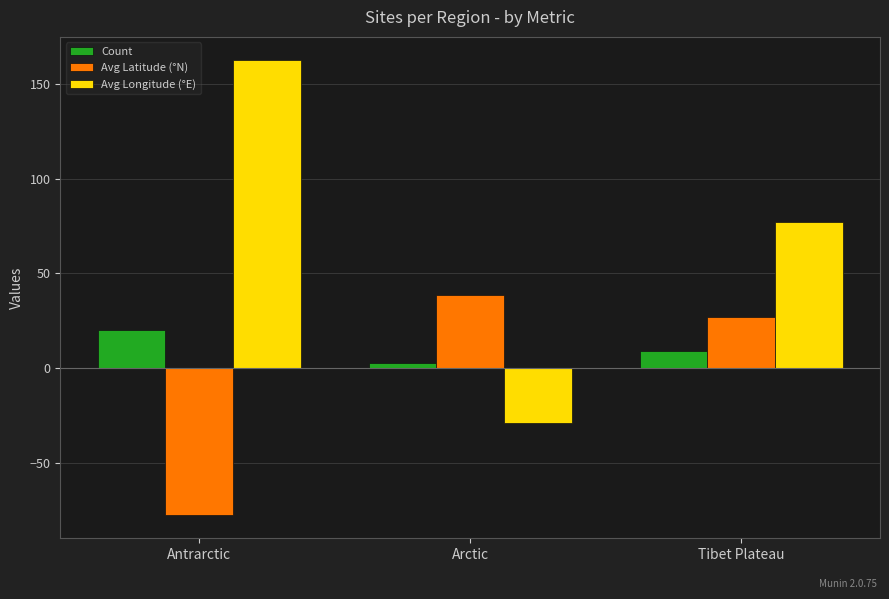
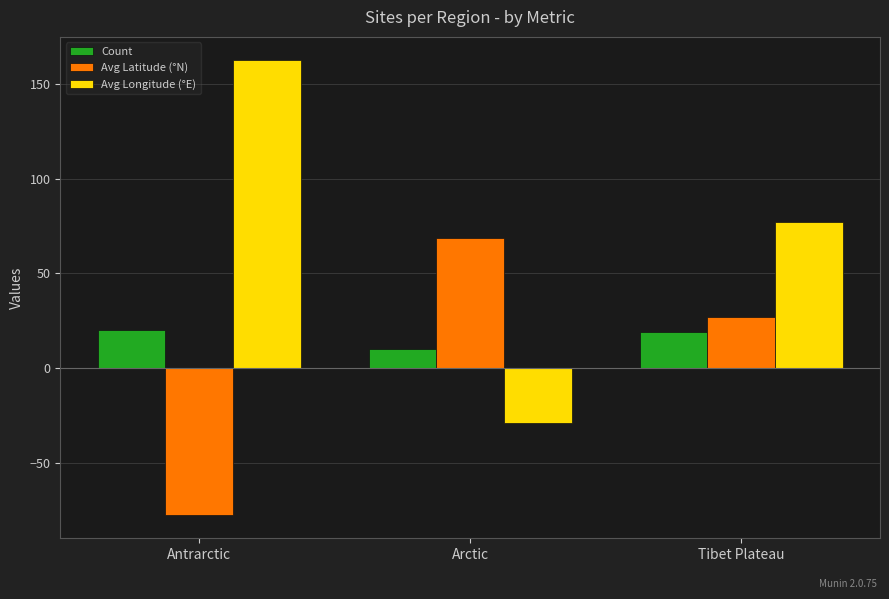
Count, Arctic: 3 -> 10
Avg Latitude (°N), Arctic: 39 -> 69
Count, Tibet Plateau: 9 -> 19
